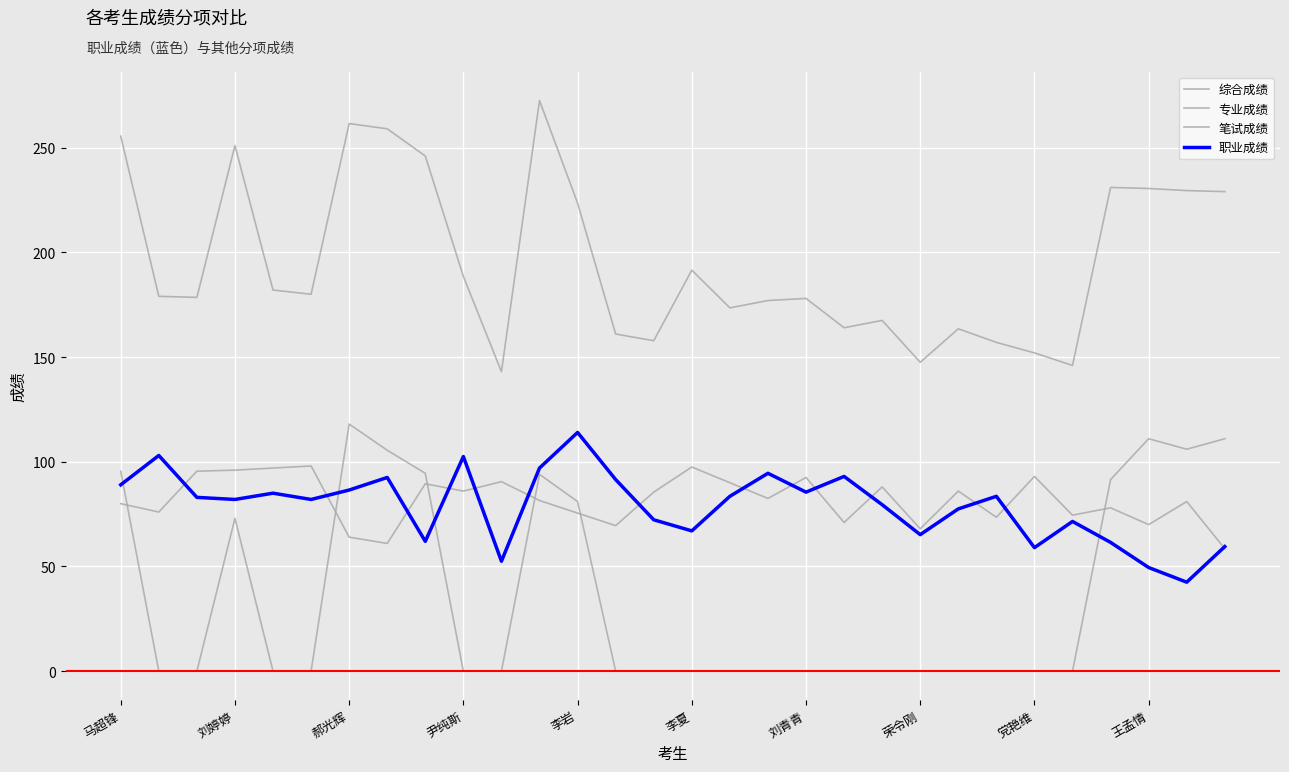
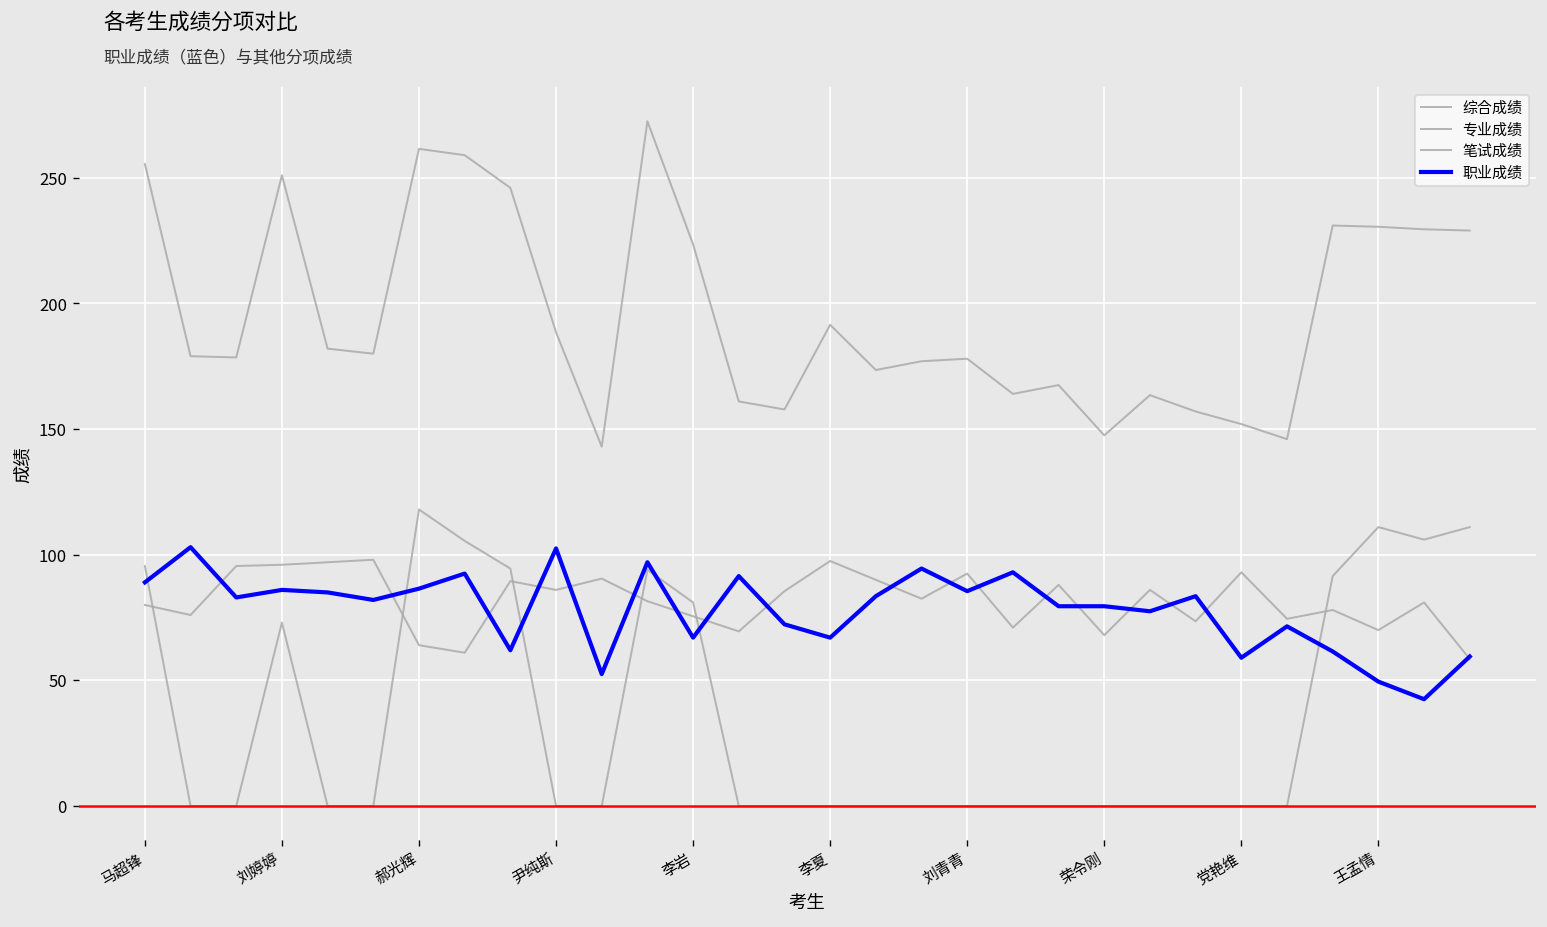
职业成绩, 刘婷婷: 82 -> 86
职业成绩, 李岩: 114 -> 67
职业成绩, 荣令刚: 65 -> 80
